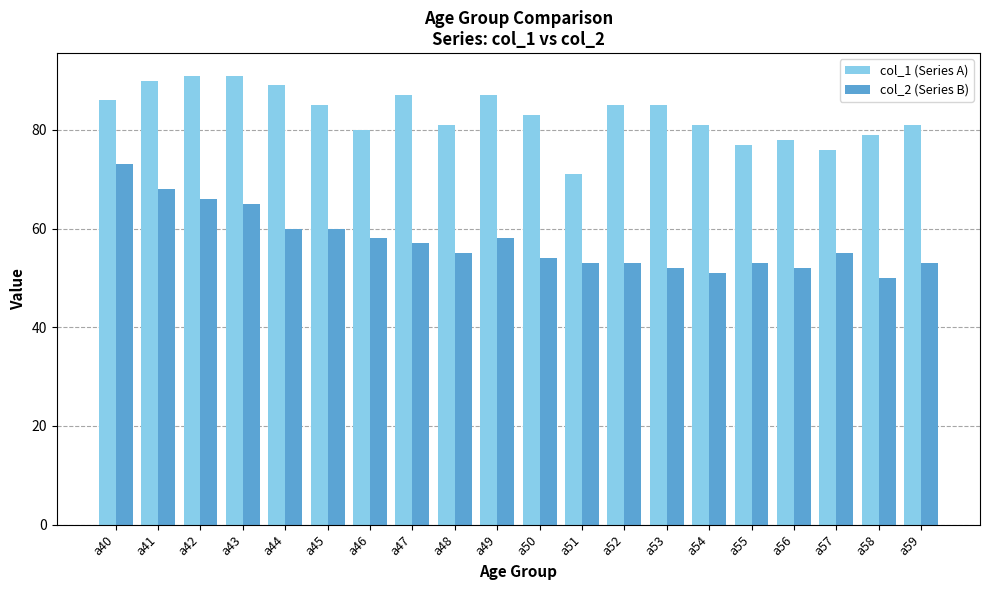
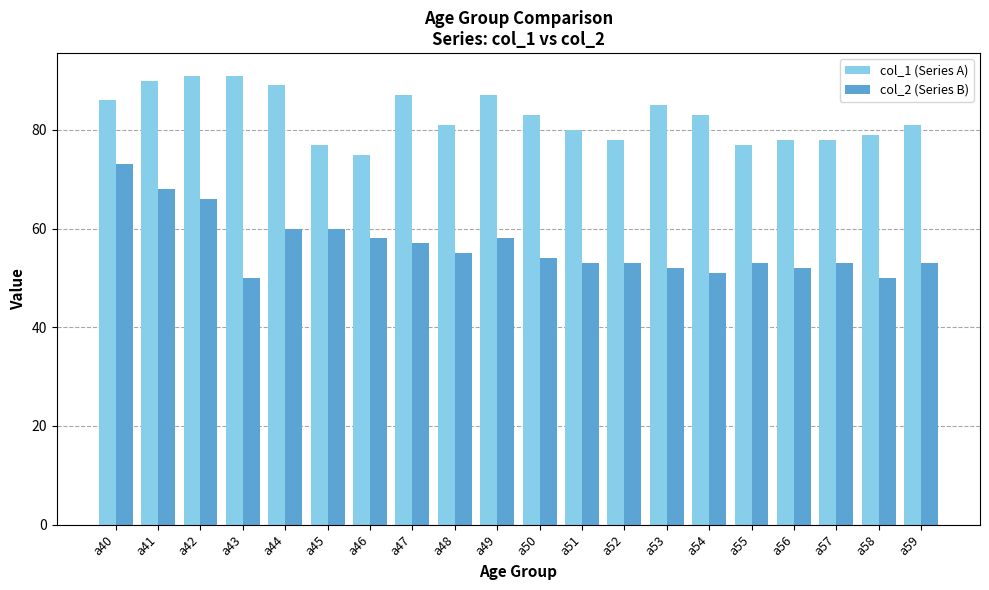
col_2 (Series B), a43: 65 -> 50
col_1 (Series A), a45: 85 -> 77
col_1 (Series A), a46: 80 -> 75
col_1 (Series A), a51: 71 -> 80
col_1 (Series A), a52: 85 -> 78
col_1 (Series A), a54: 81 -> 83
col_1 (Series A), a57: 76 -> 78
col_2 (Series B), a57: 55 -> 53
